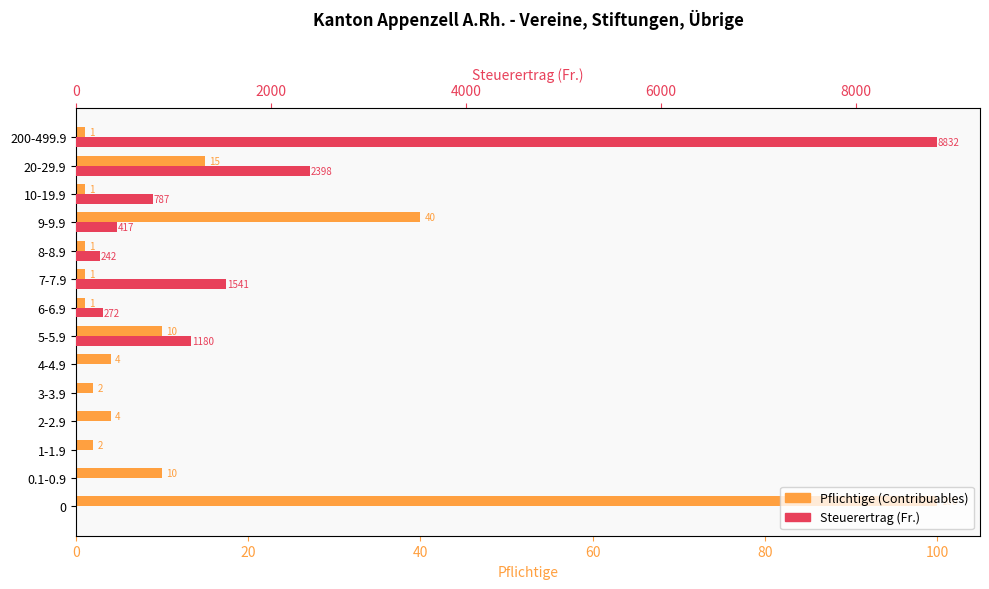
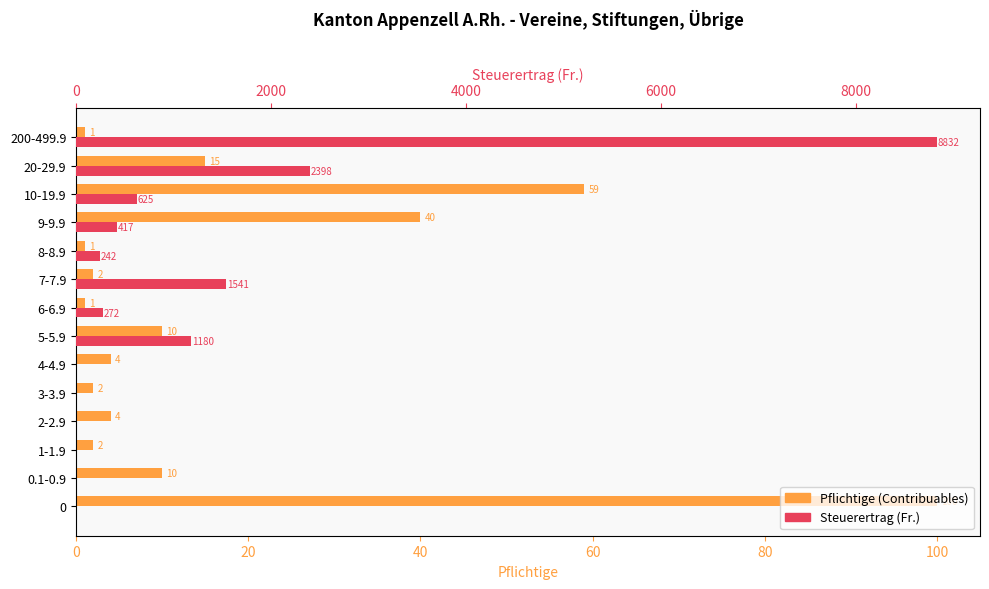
Pflichtige (Contribuables), 10-19.9: 1 -> 59
Pflichtige (Contribuables), 7-7.9: 1 -> 2
Steuerertrag (Fr.), 10-19.9: 787 -> 625
